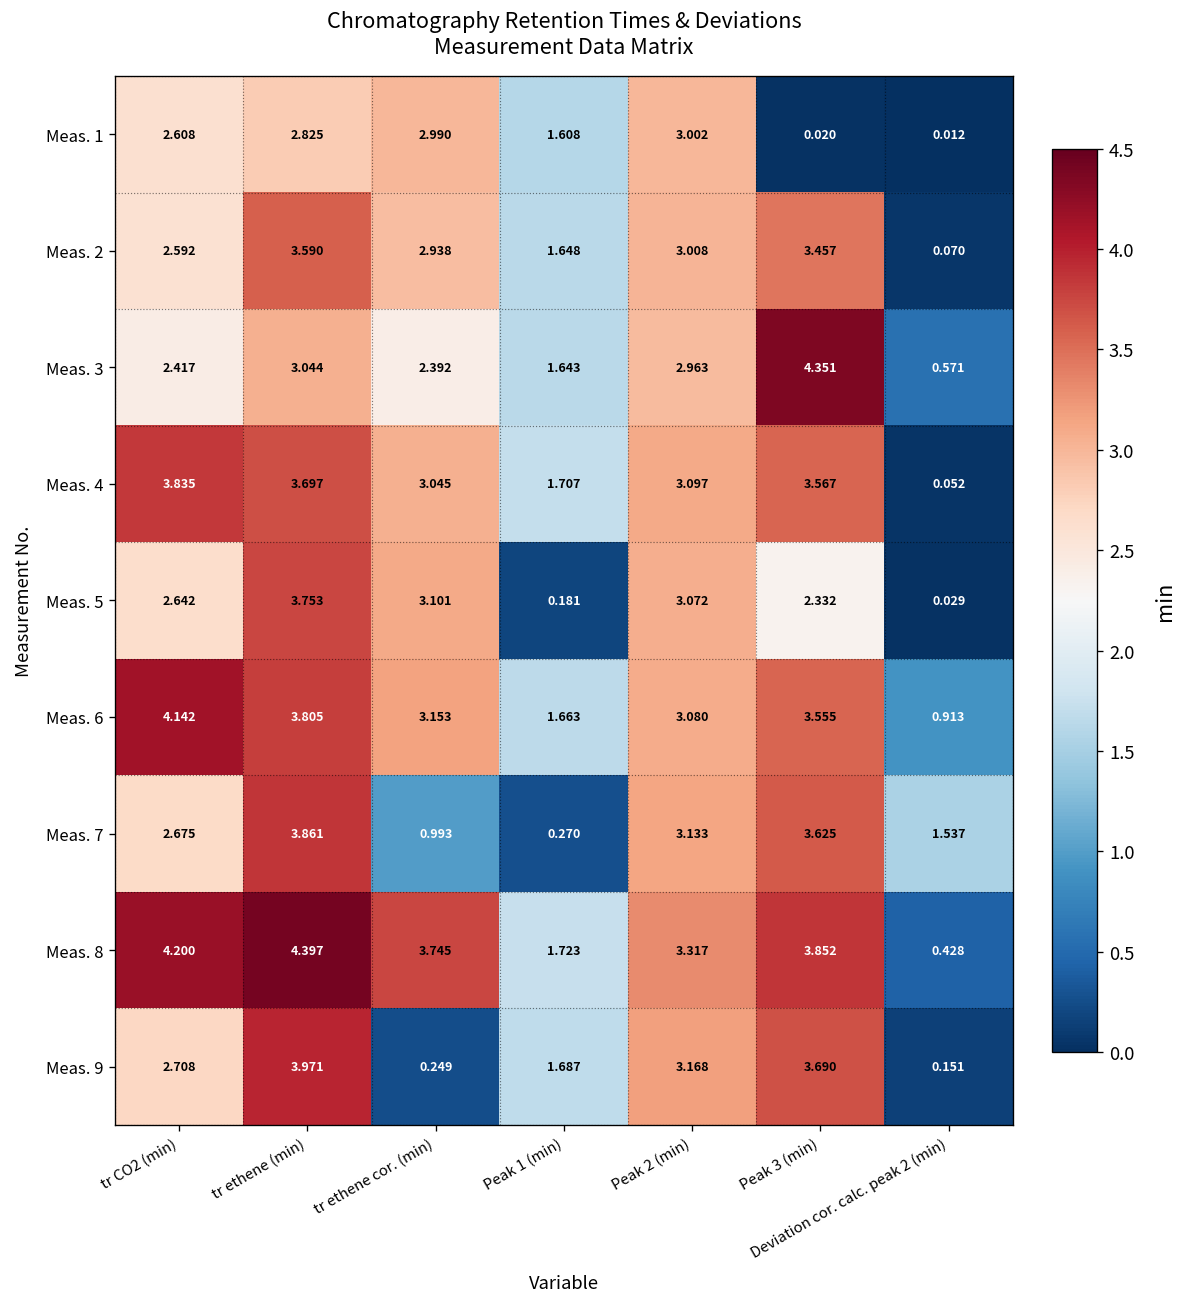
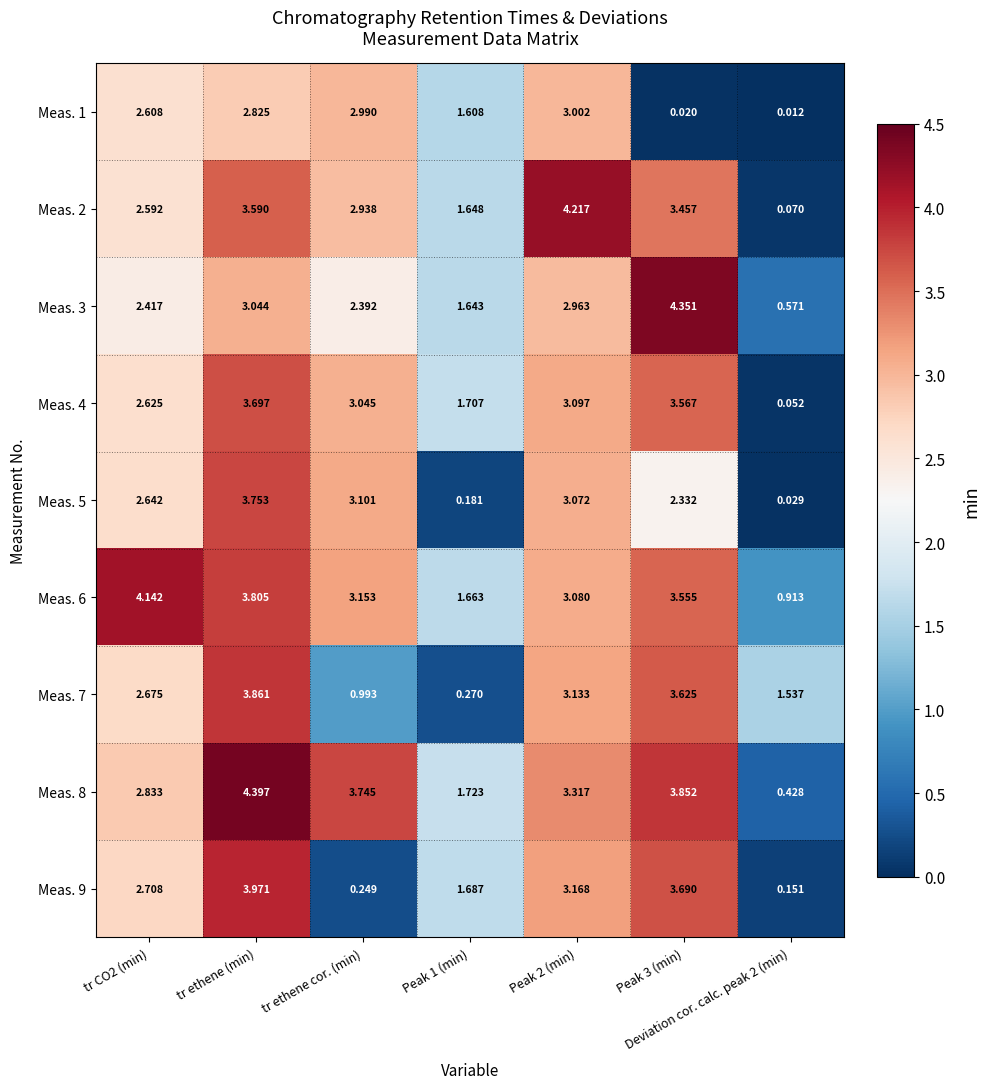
Meas. 2, Peak 2 (min): 3.008 -> 4.217
Meas. 4, tr CO2 (min): 3.835 -> 2.625
Meas. 8, tr CO2 (min): 4.200 -> 2.833
